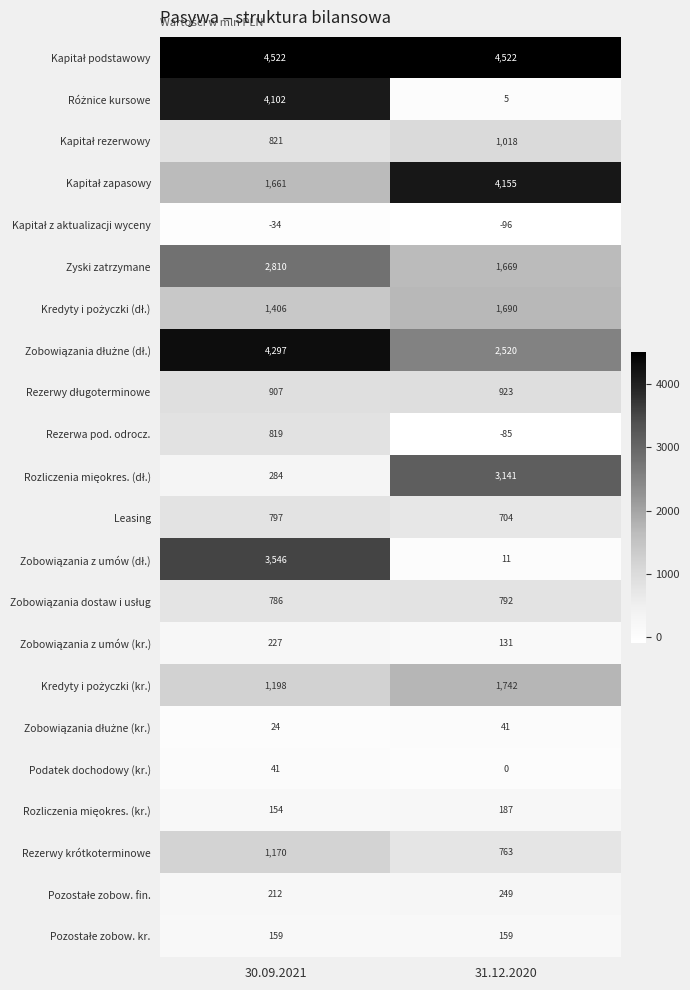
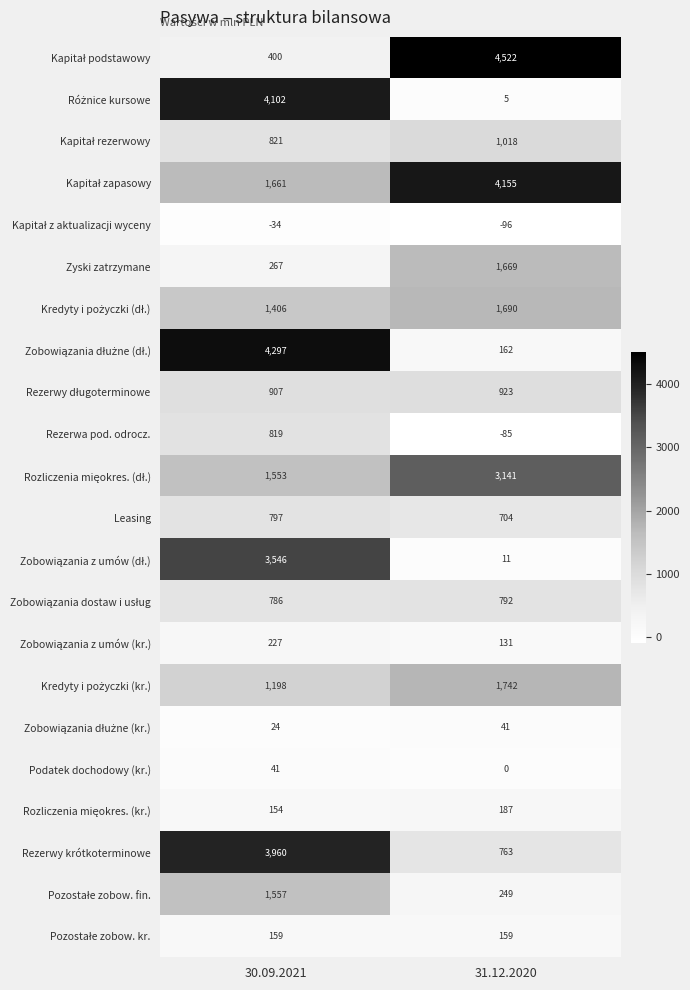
Kapitał podstawowy, 30.09.2021: 4,522 -> 400
Zyski zatrzymane, 30.09.2021: 2,810 -> 267
Zobowiązania dłużne (dł.), 31.12.2020: 2,520 -> 162
Rozliczenia mięokres. (dł.), 30.09.2021: 284 -> 1,553
Rezerwy krótkoterminowe, 30.09.2021: 1,170 -> 3,960
Pozostałe zobow. fin., 30.09.2021: 212 -> 1,557
